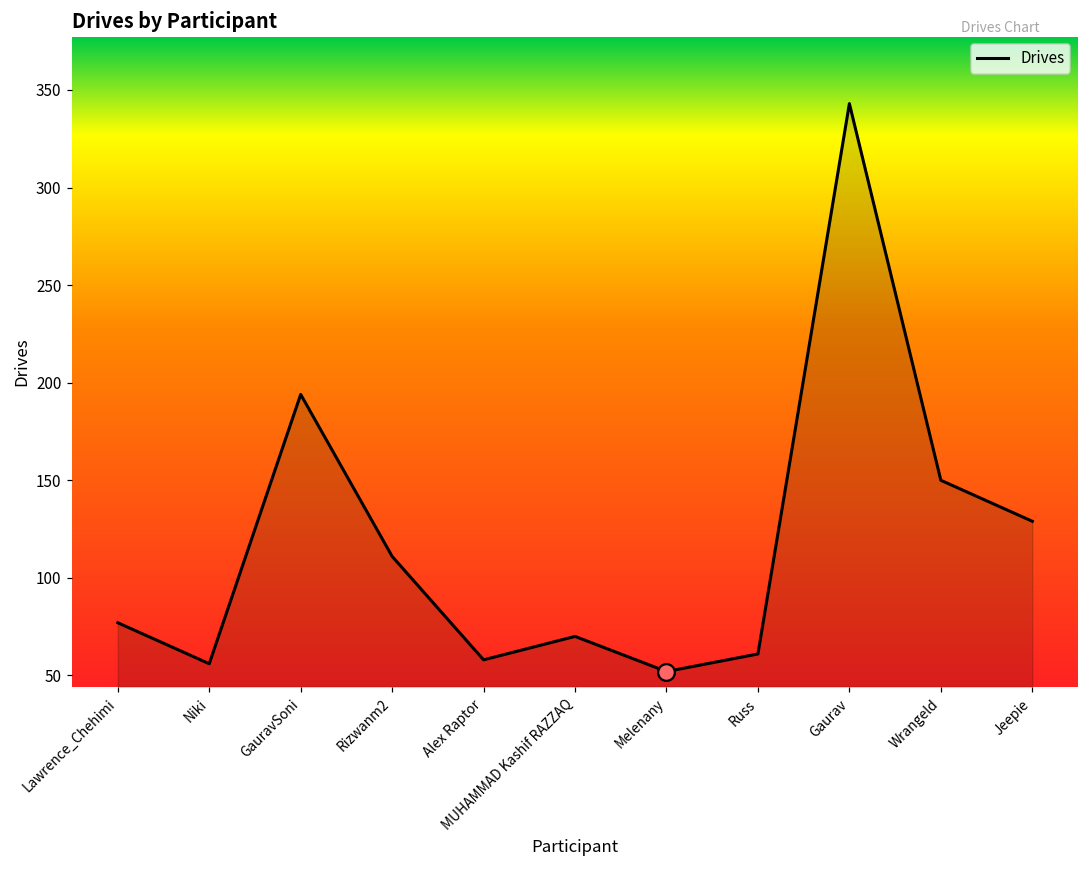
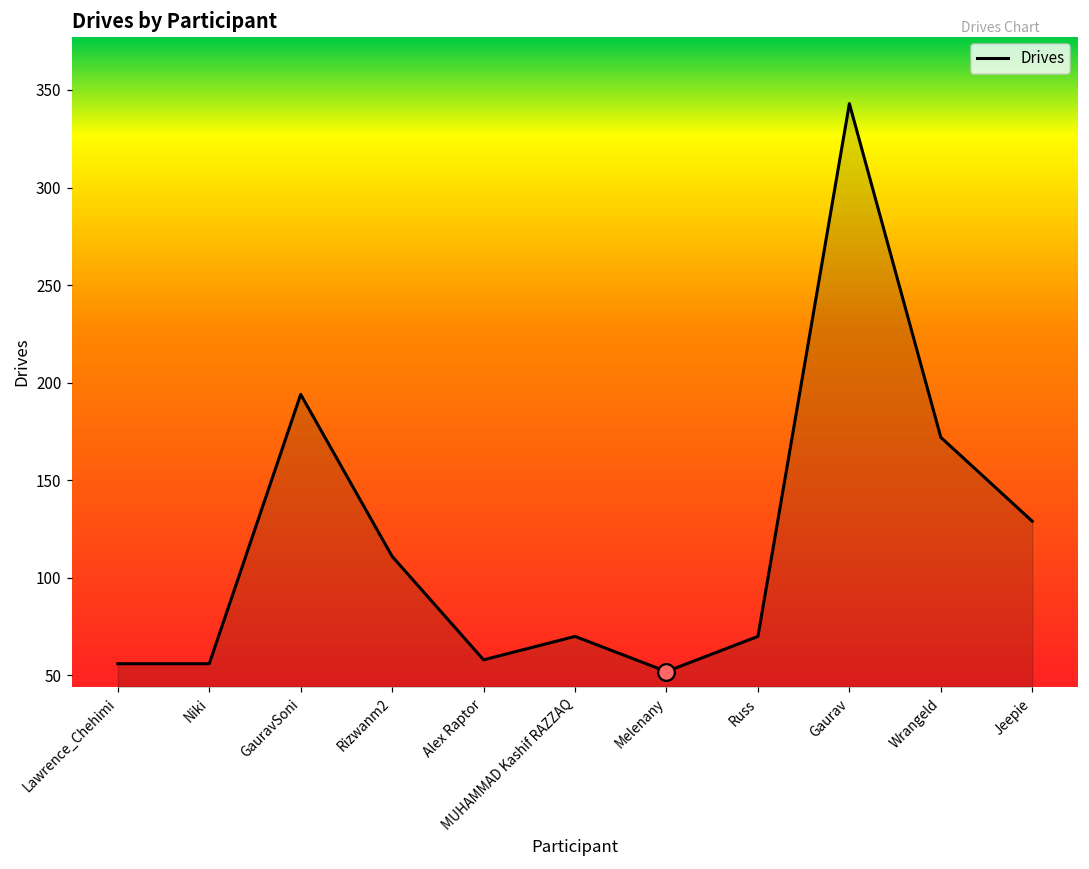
Drives, Lawrence_Chehimi: 77 -> 56
Drives, Russ: 61 -> 70
Drives, Wrangeld: 150 -> 172
